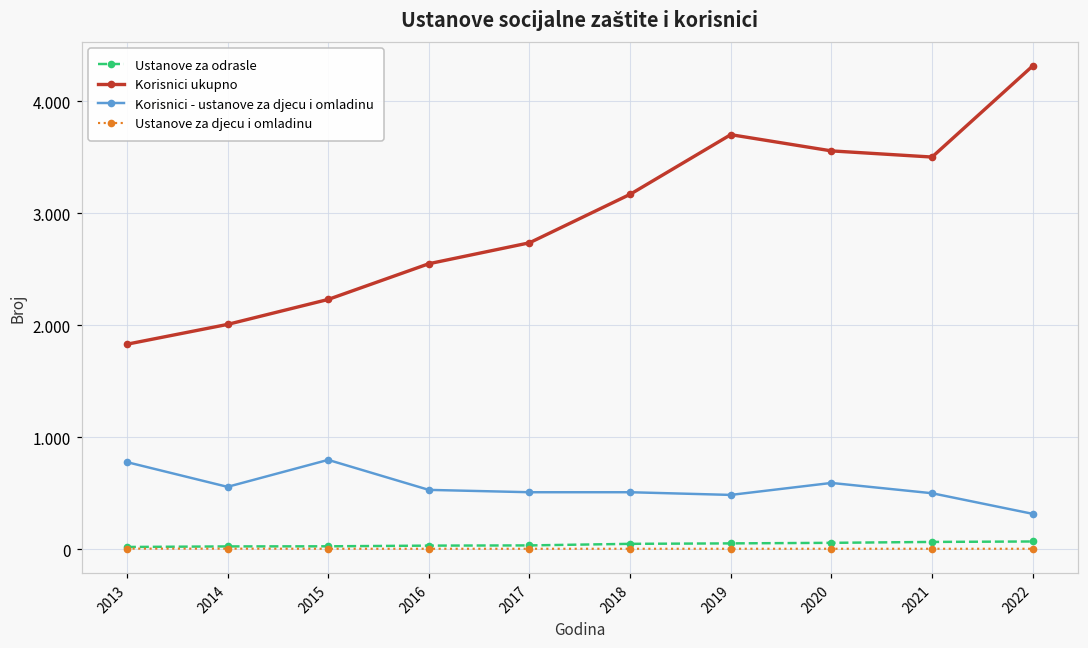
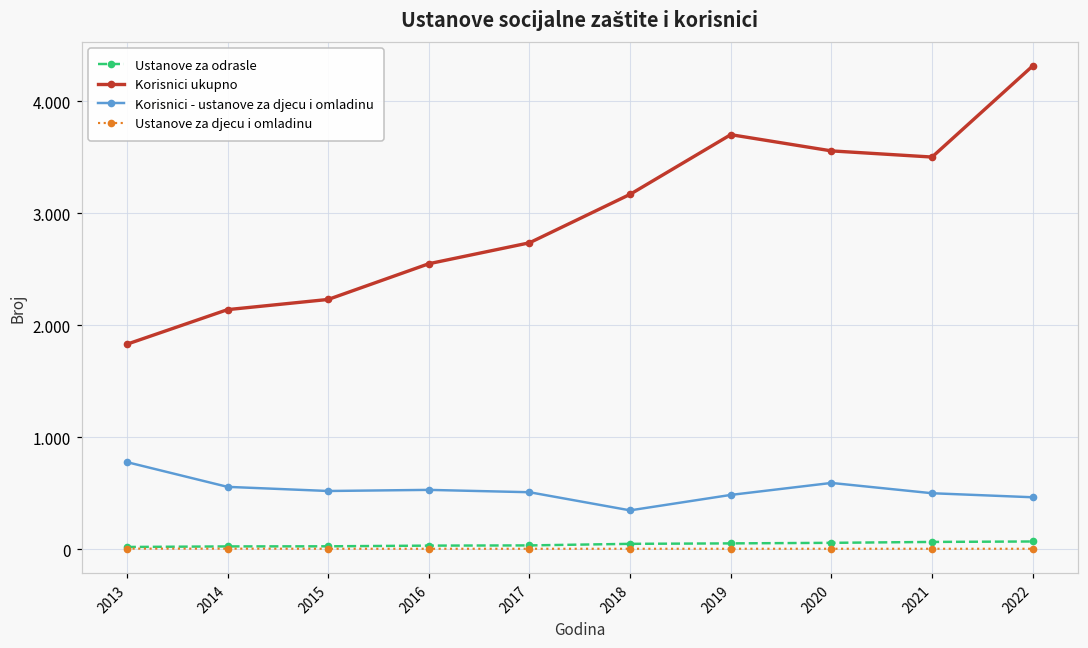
Korisnici ukupno, 2014: 2.01 -> 2.14
Korisnici - ustanove za djecu i omladinu, 2015: 0.80 -> 0.52
Korisnici - ustanove za djecu i omladinu, 2018: 0.51 -> 0.35
Korisnici - ustanove za djecu i omladinu, 2022: 0.32 -> 0.46
